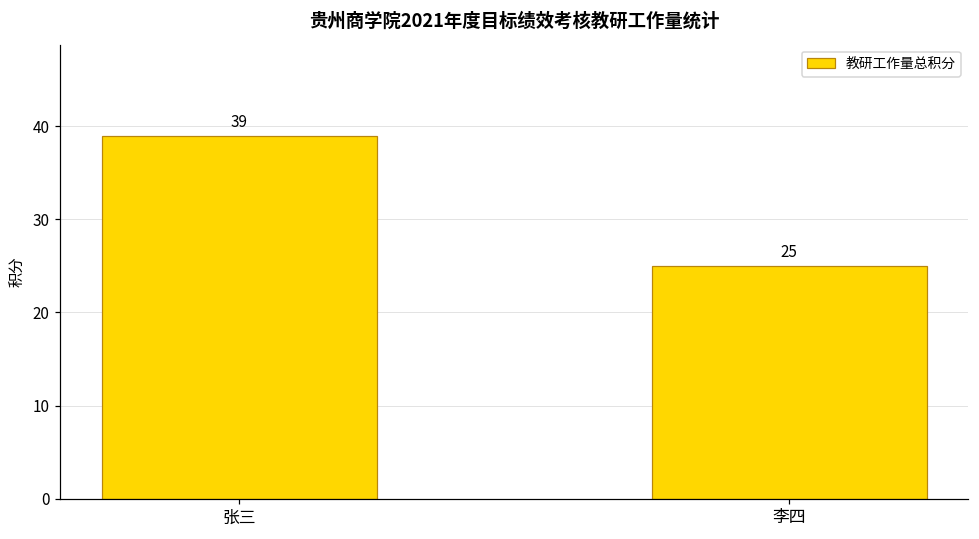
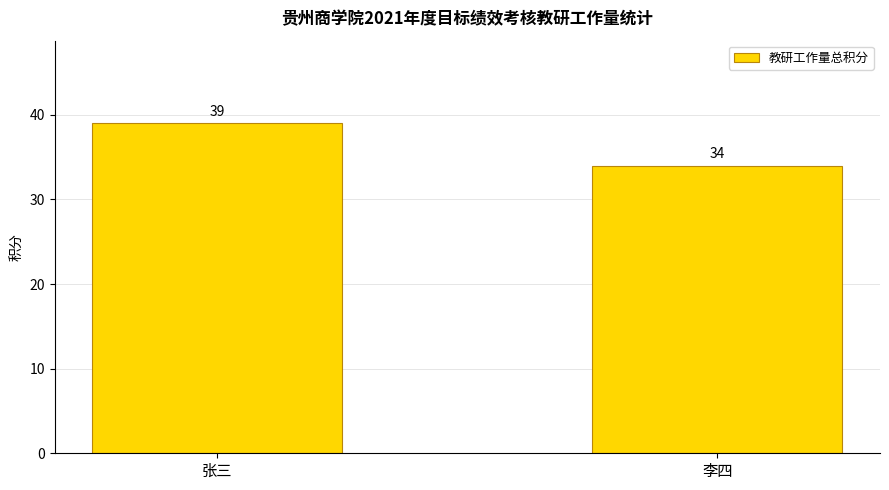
李四: 25 -> 34
